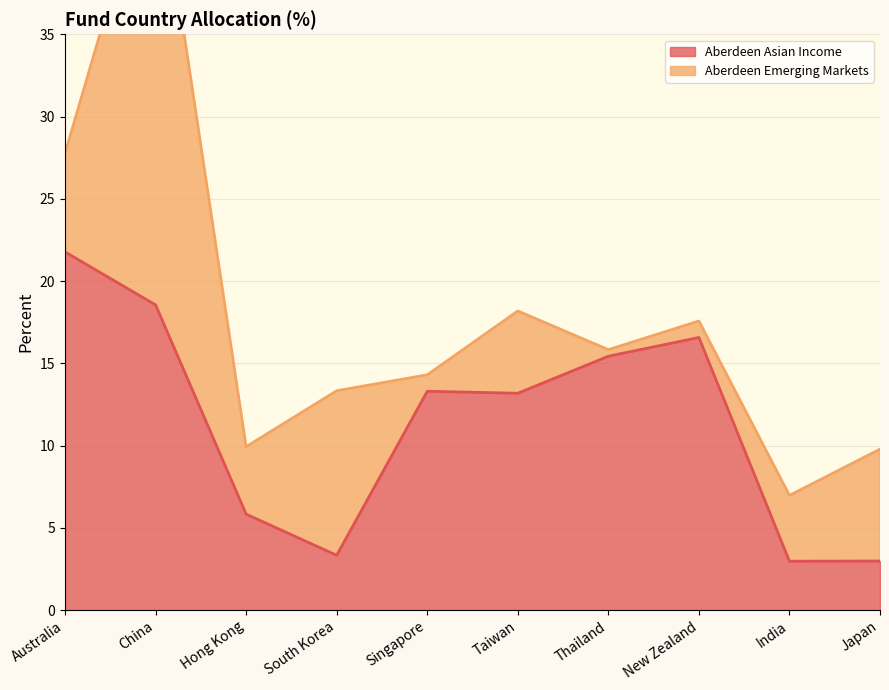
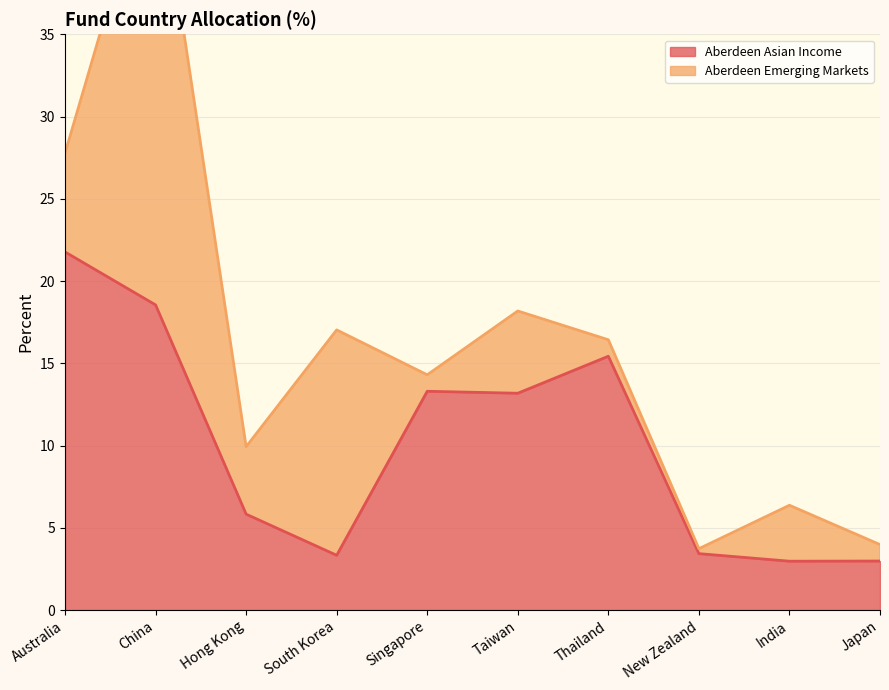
Aberdeen Emerging Markets, South Korea: 10.0 -> 13.7
Aberdeen Emerging Markets, Thailand: 0.4 -> 1.0
Aberdeen Asian Income, New Zealand: 16.6 -> 3.4
Aberdeen Emerging Markets, New Zealand: 1.0 -> 0.3
Aberdeen Emerging Markets, India: 4.0 -> 3.4
Aberdeen Emerging Markets, Japan: 6.8 -> 1.0
